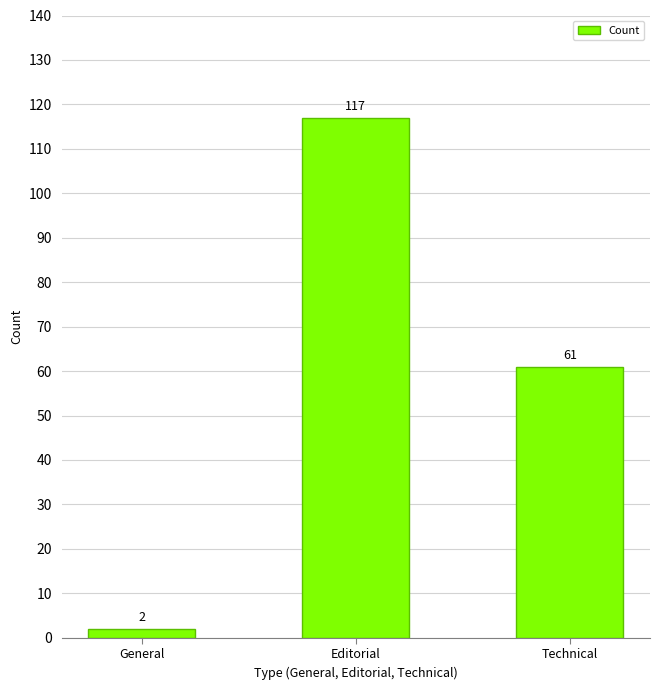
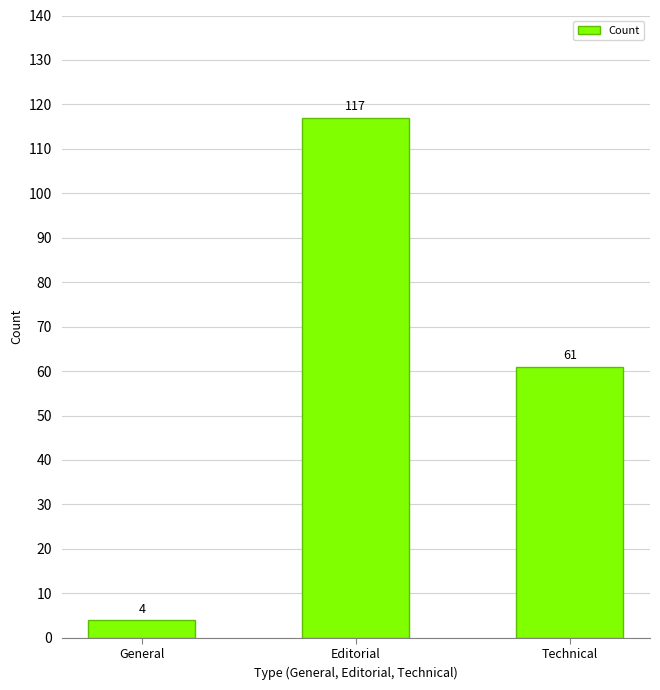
General: 2 -> 4
